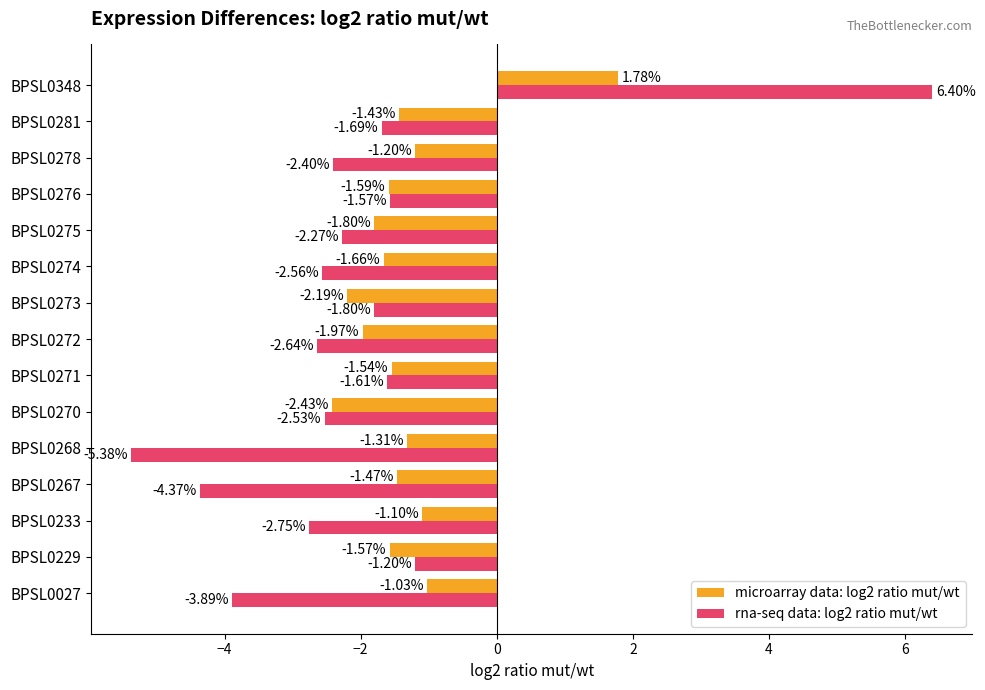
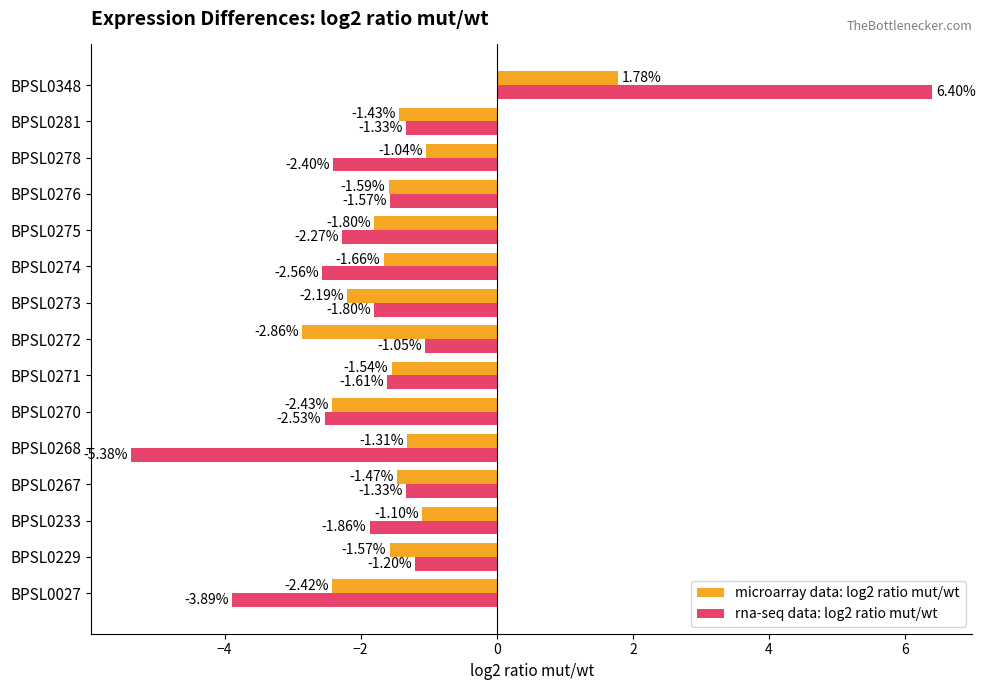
rna-seq data: log2 ratio mut/wt, BPSL0281: -1.69% -> -1.33%
microarray data: log2 ratio mut/wt, BPSL0278: -1.20% -> -1.04%
microarray data: log2 ratio mut/wt, BPSL0272: -1.97% -> -2.86%
rna-seq data: log2 ratio mut/wt, BPSL0272: -2.64% -> -1.05%
rna-seq data: log2 ratio mut/wt, BPSL0267: -4.37% -> -1.33%
rna-seq data: log2 ratio mut/wt, BPSL0233: -2.75% -> -1.86%
microarray data: log2 ratio mut/wt, BPSL0027: -1.03% -> -2.42%
